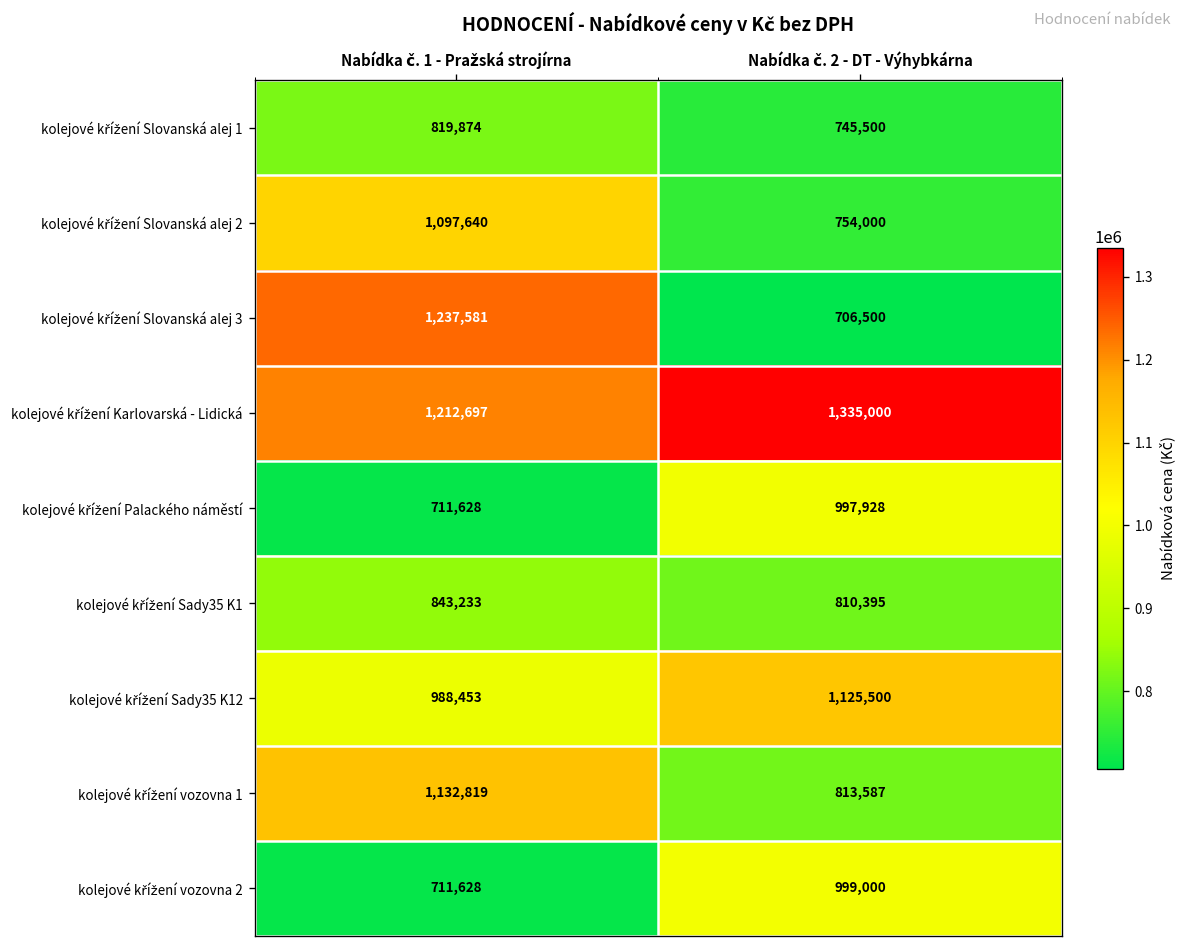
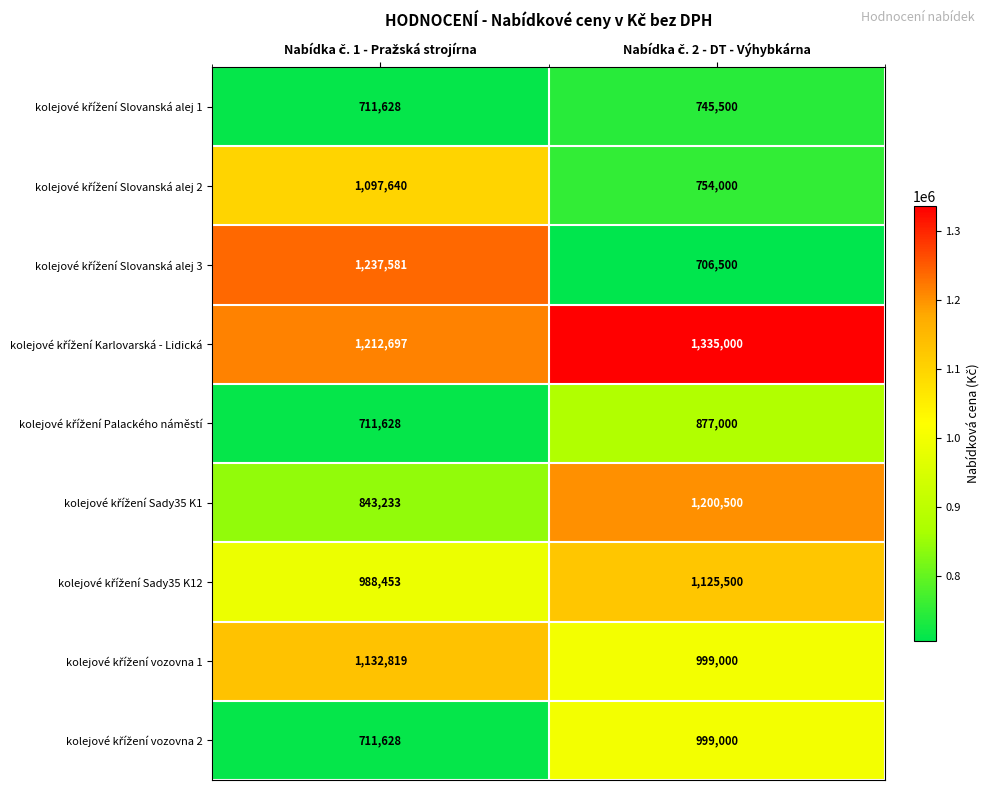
kolejové křížení Slovanská alej 1, Nabídka č. 1 - Pražská strojírna: 819,874 -> 711,628
kolejové křížení Palackého náměstí, Nabídka č. 2 - DT - Výhybkárna: 997,928 -> 877,000
kolejové křížení Sady35 K1, Nabídka č. 2 - DT - Výhybkárna: 810,395 -> 1,200,500
kolejové křížení vozovna 1, Nabídka č. 2 - DT - Výhybkárna: 813,587 -> 999,000
